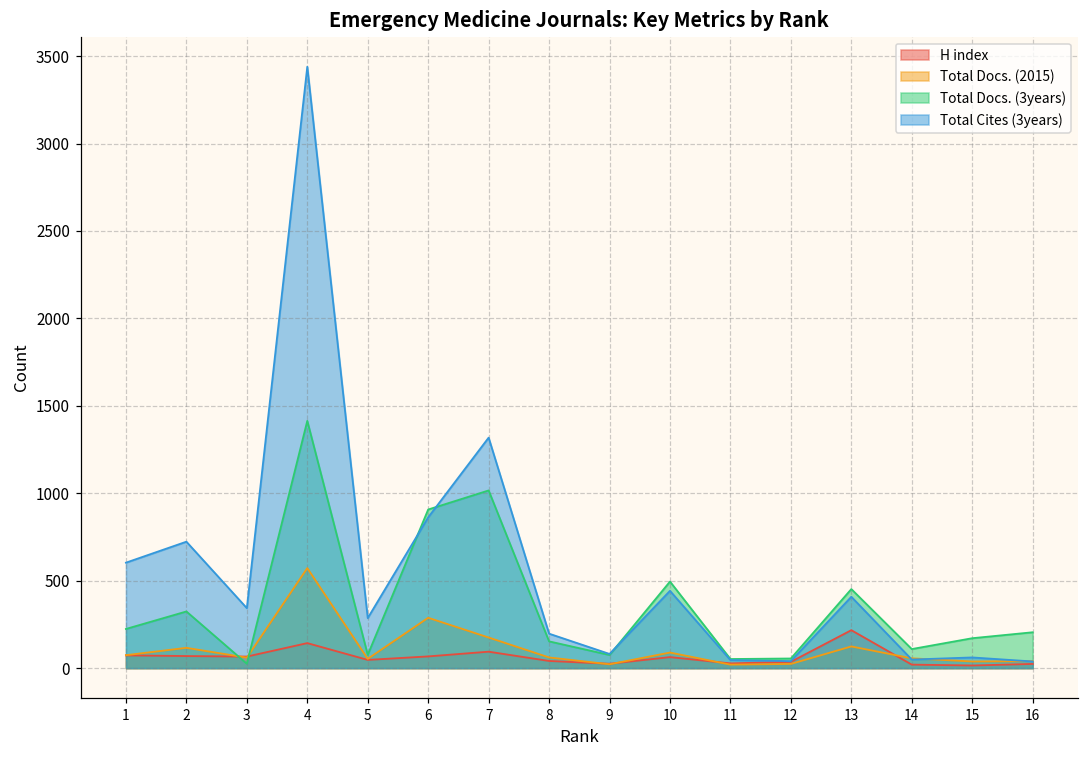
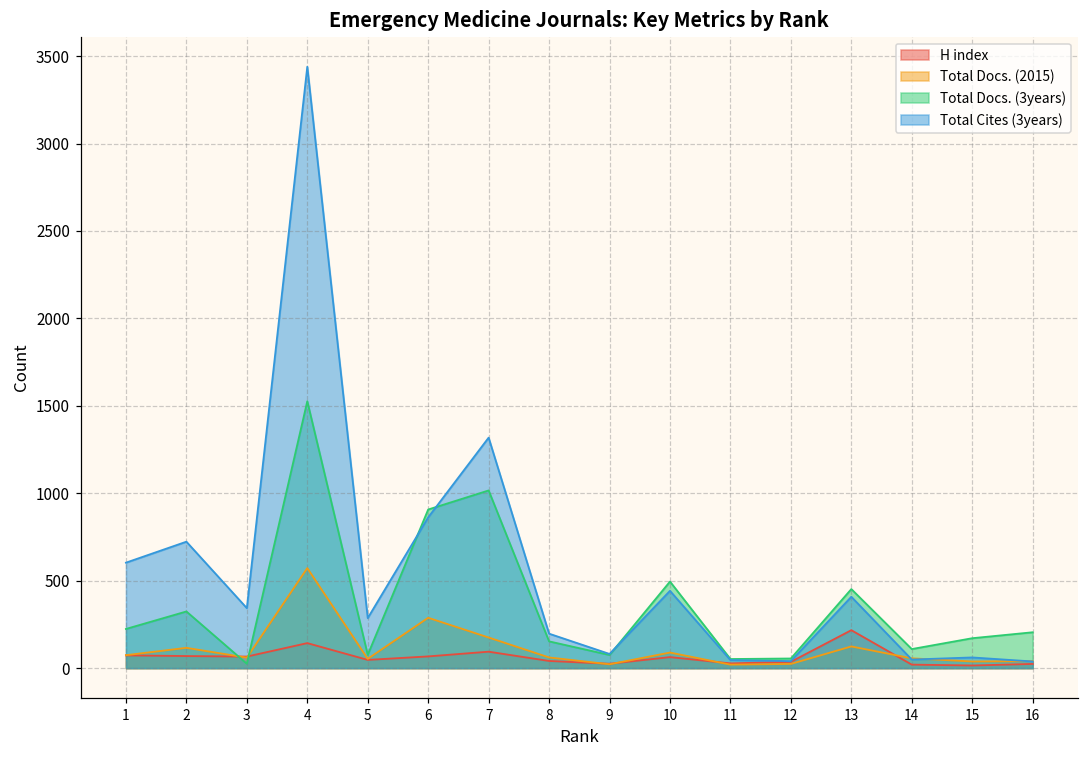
Total Docs. (3years), 4: 1410 -> 1530
